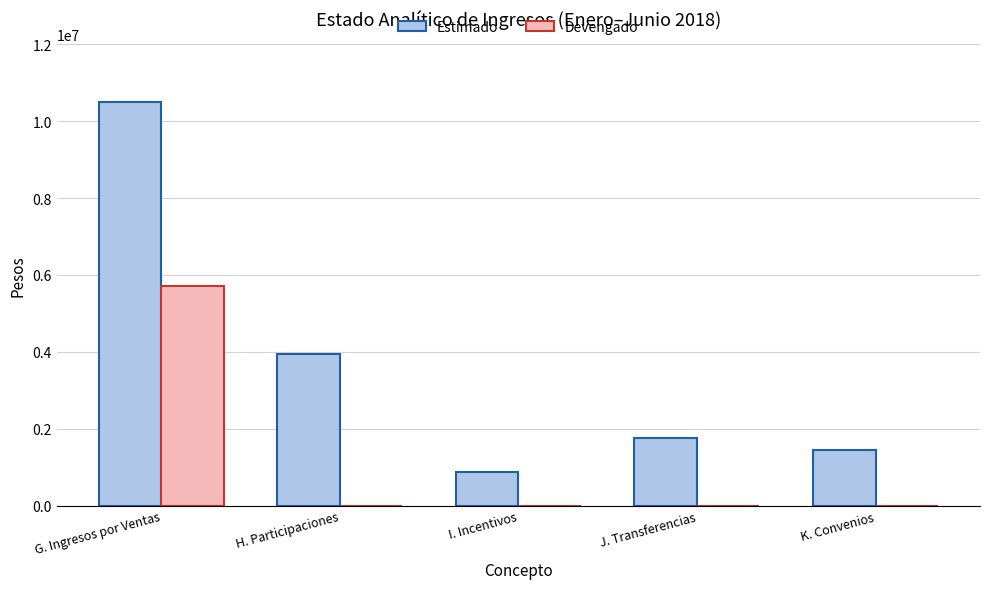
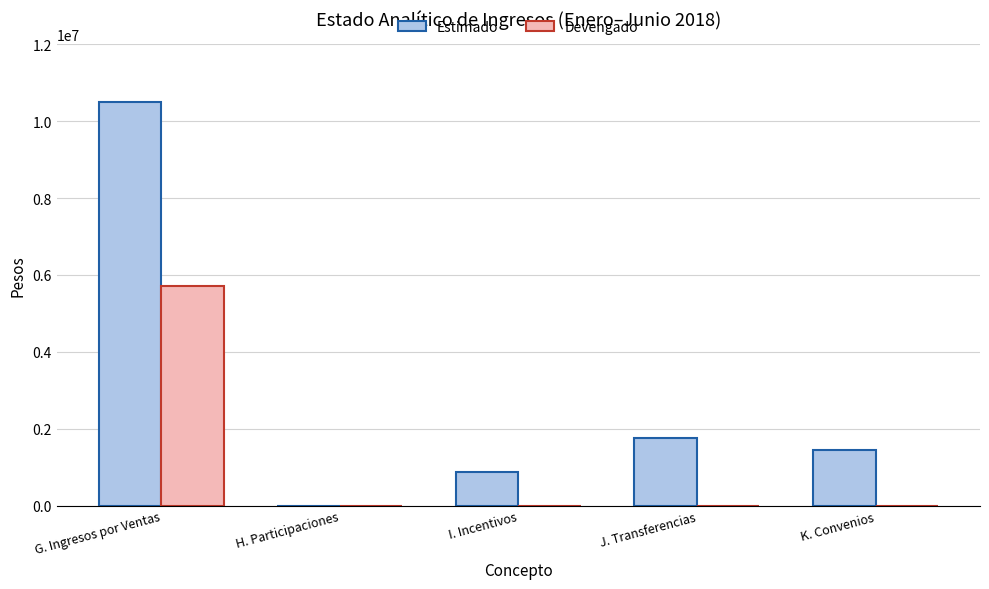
Estimado, H. Participaciones: 4000000 -> 0
